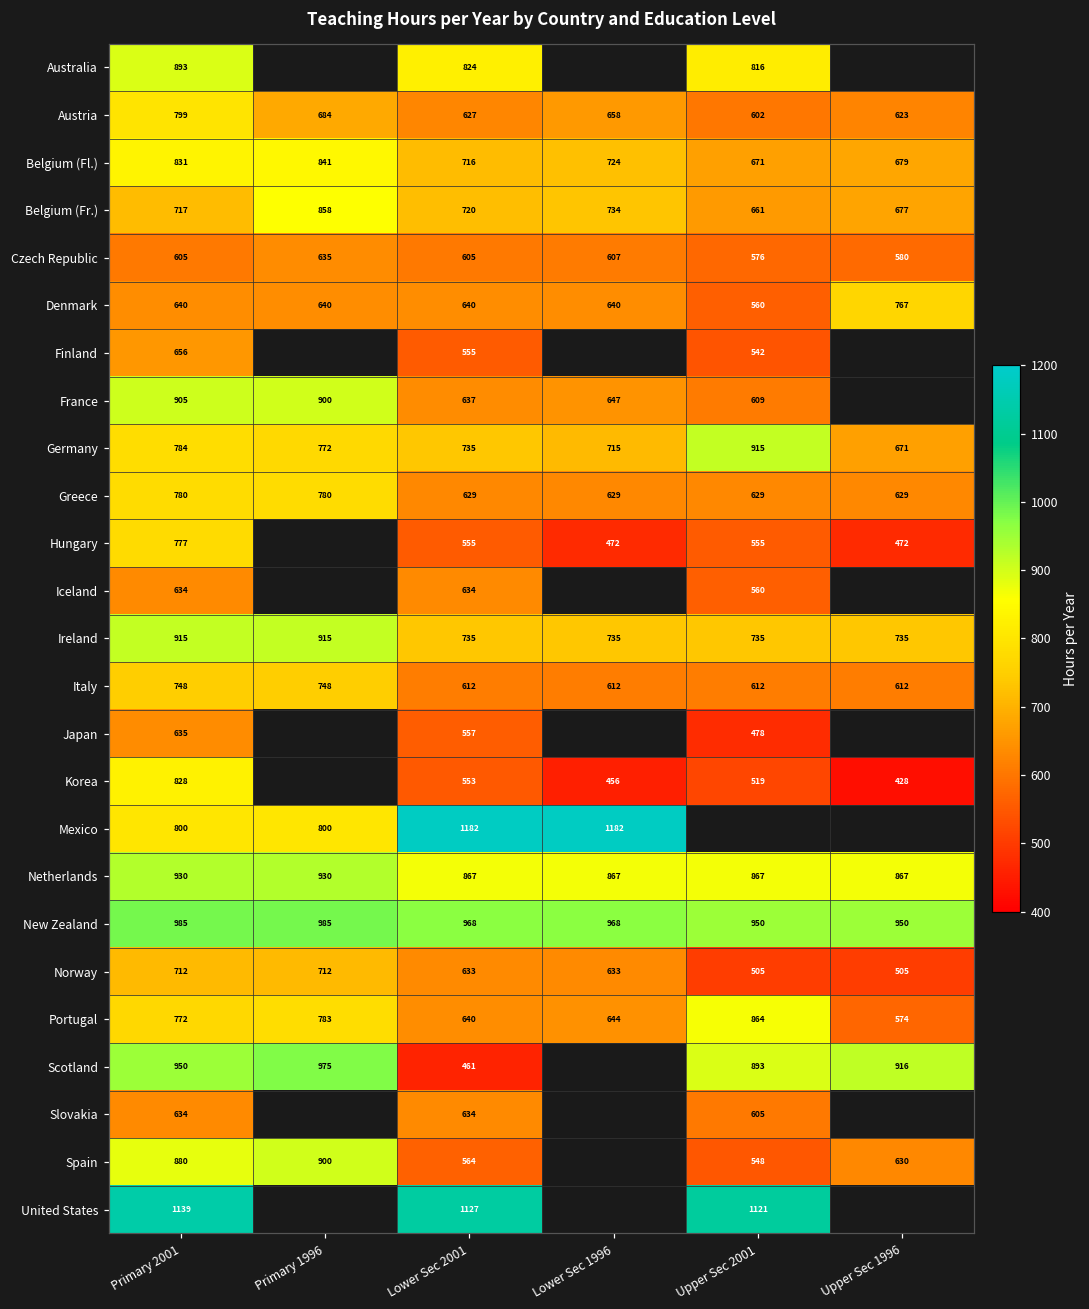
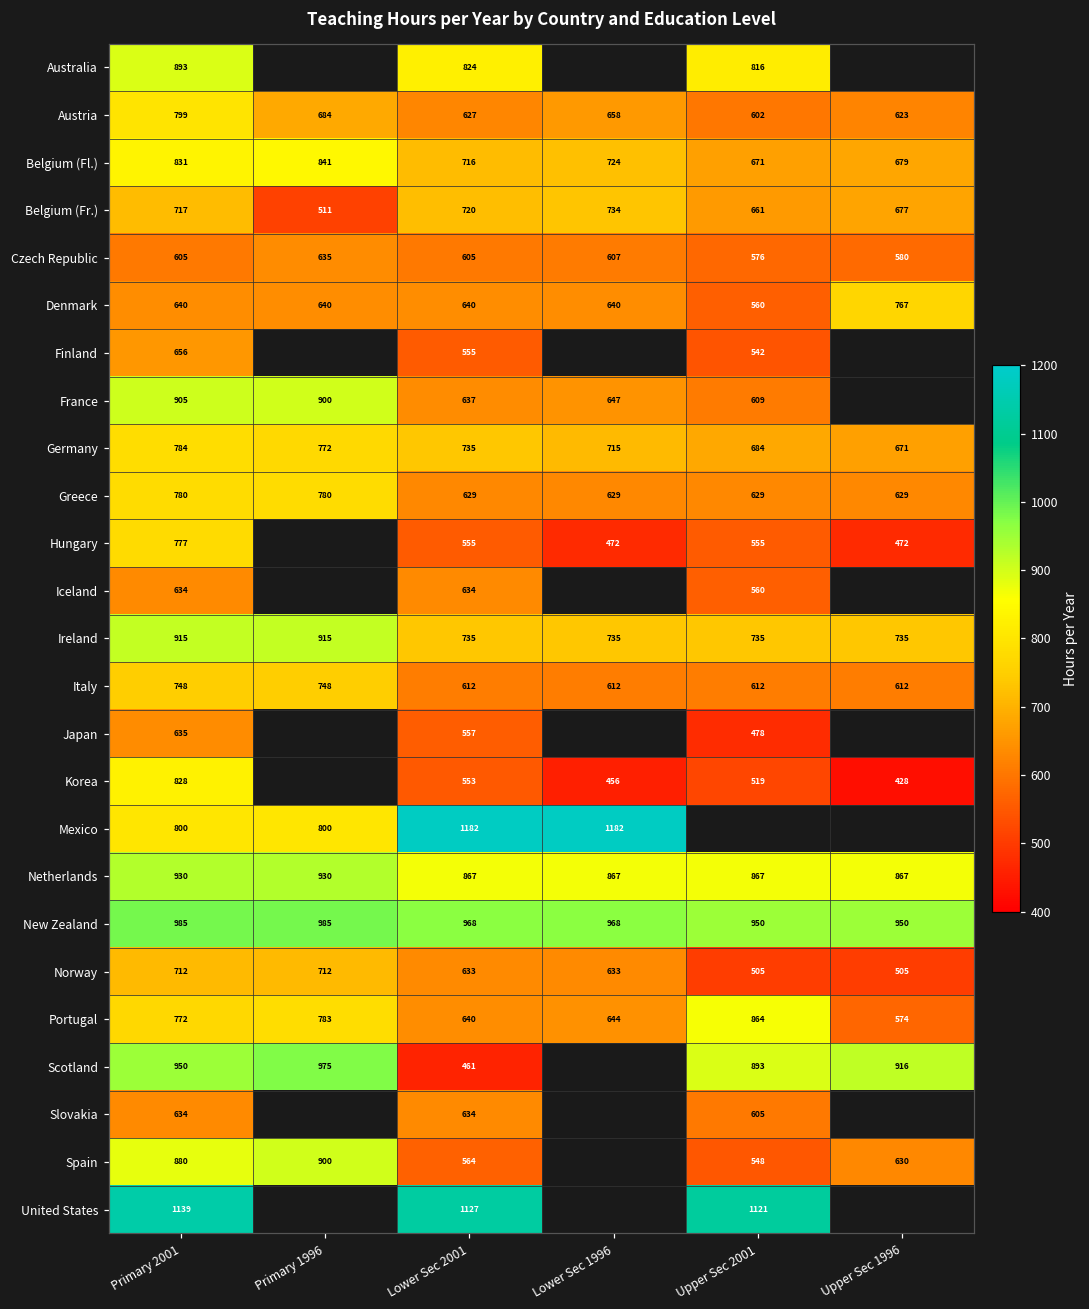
Belgium (Fr.), Primary 1996: 858 -> 511
Germany, Upper Sec 2001: 915 -> 684
